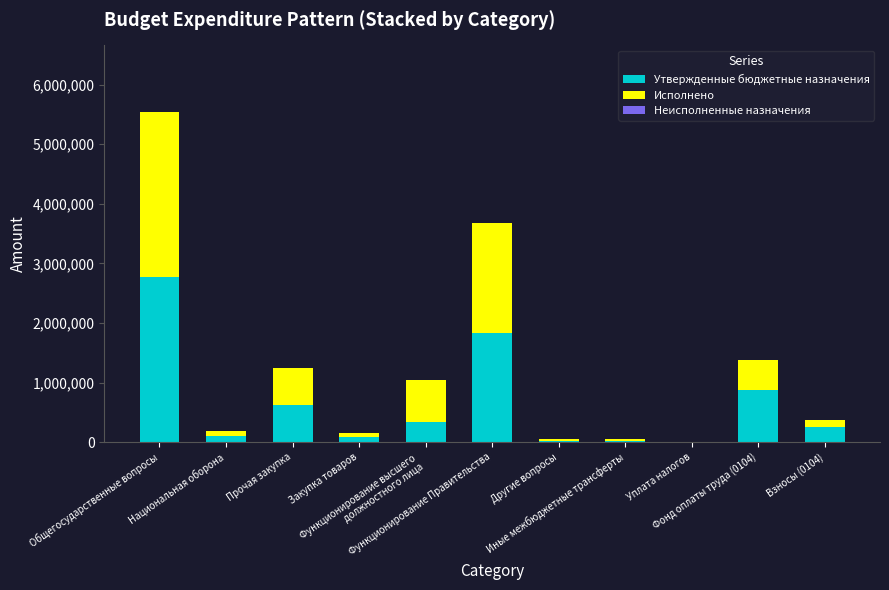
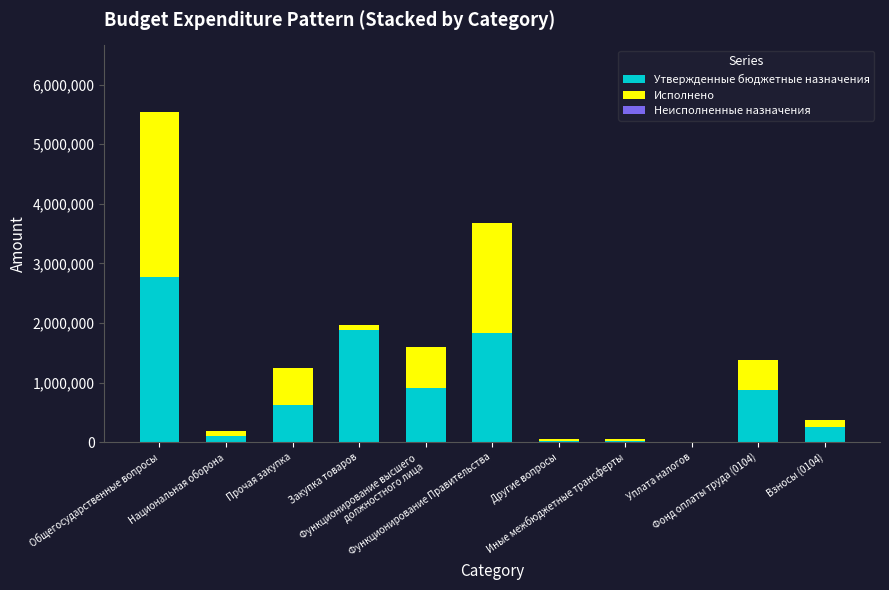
Утвержденные бюджетные назначения, Закупка товаров: 100,000 -> 1,900,000
Утвержденные бюджетные назначения, Функционирование высшего должностного лица: 300,000 -> 900,000
